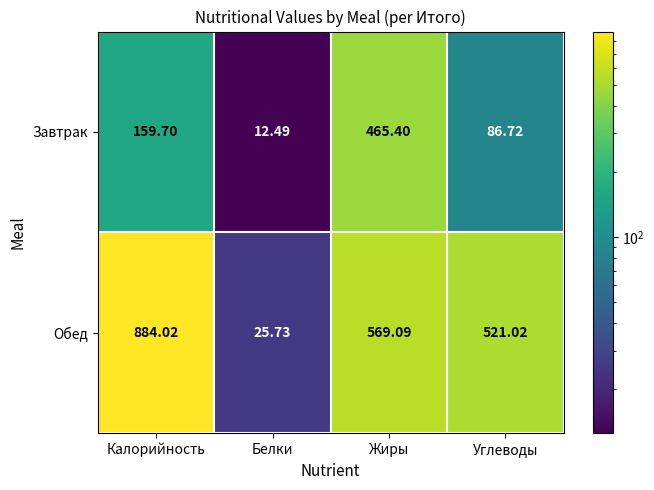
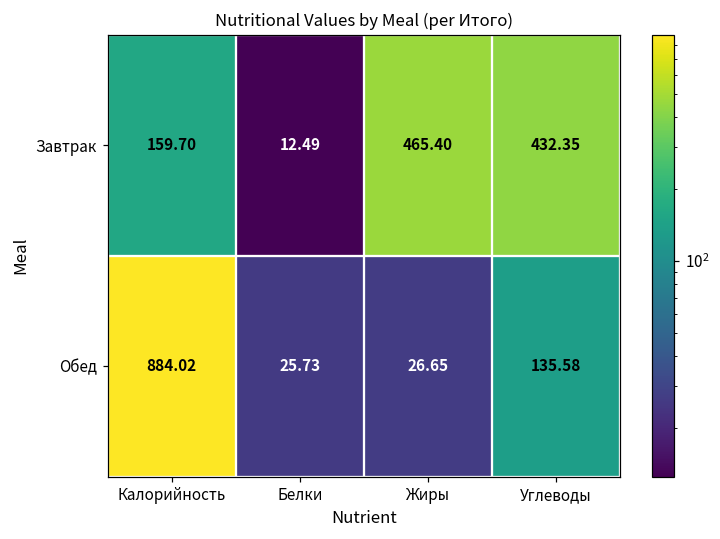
Завтрак, Углеводы: 86.72 -> 432.35
Обед, Жиры: 569.09 -> 26.65
Обед, Углеводы: 521.02 -> 135.58
